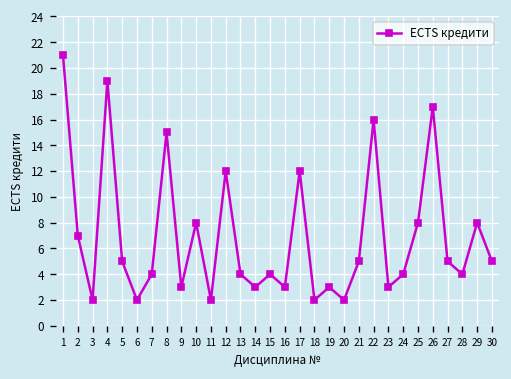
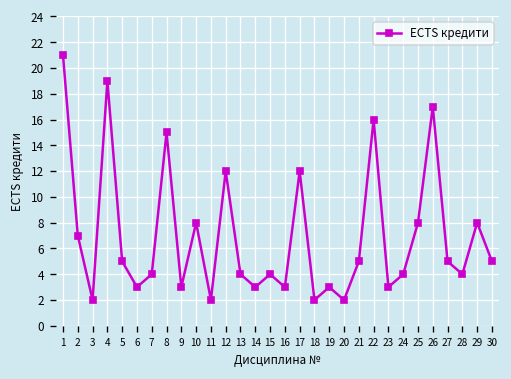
6: 2 -> 3
